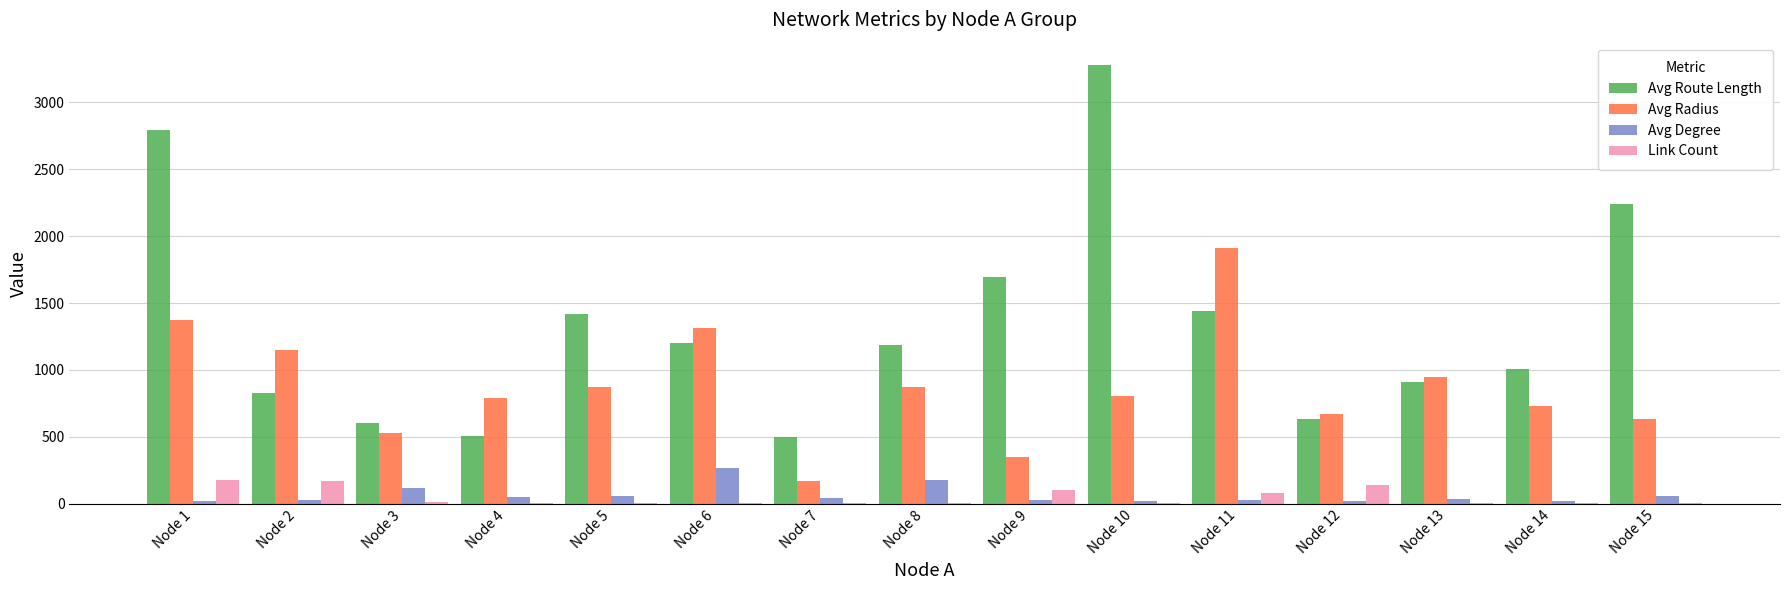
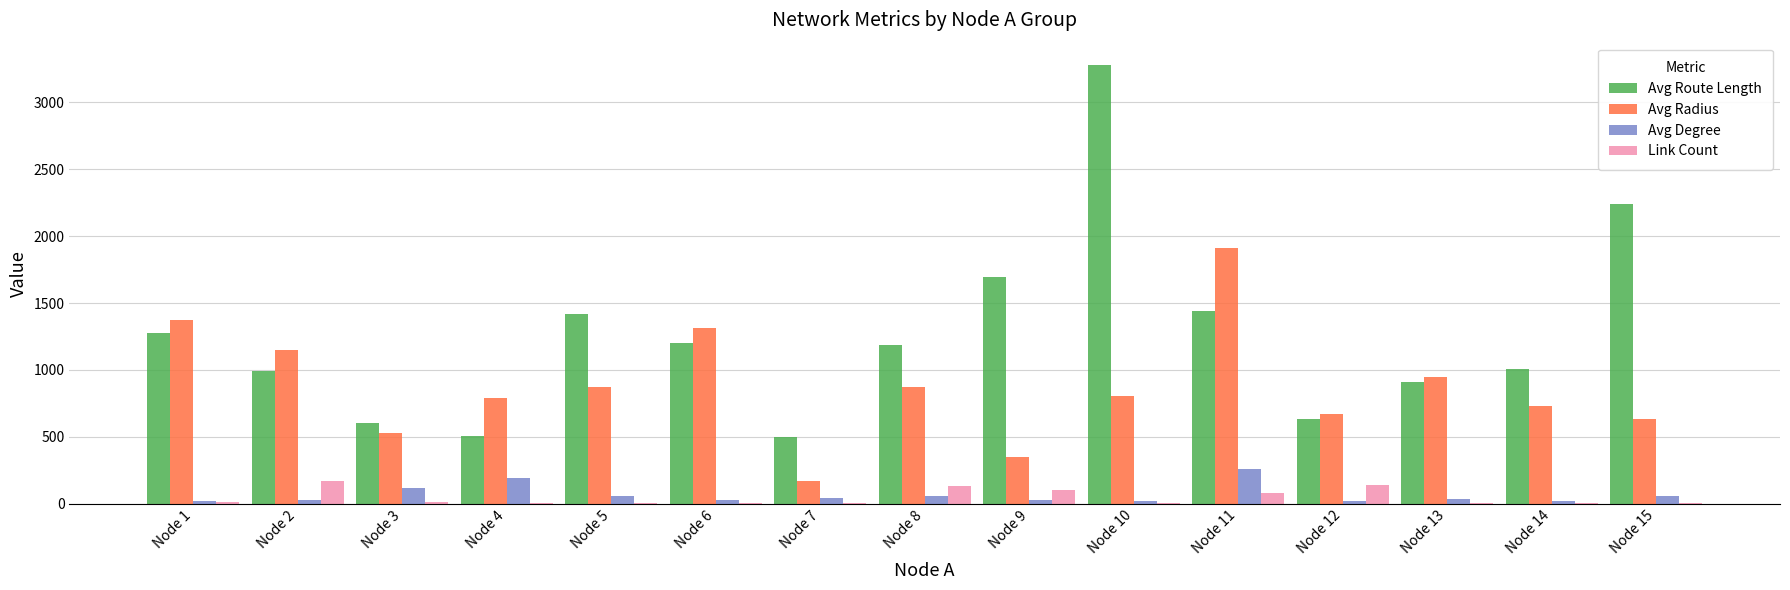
Avg Route Length, Node 1: 2790 -> 1270
Link Count, Node 1: 180 -> 10
Avg Route Length, Node 2: 830 -> 990
Avg Degree, Node 4: 50 -> 190
Avg Degree, Node 6: 260 -> 30
Avg Degree, Node 8: 180 -> 60
Link Count, Node 8: 10 -> 140
Avg Degree, Node 11: 30 -> 260
